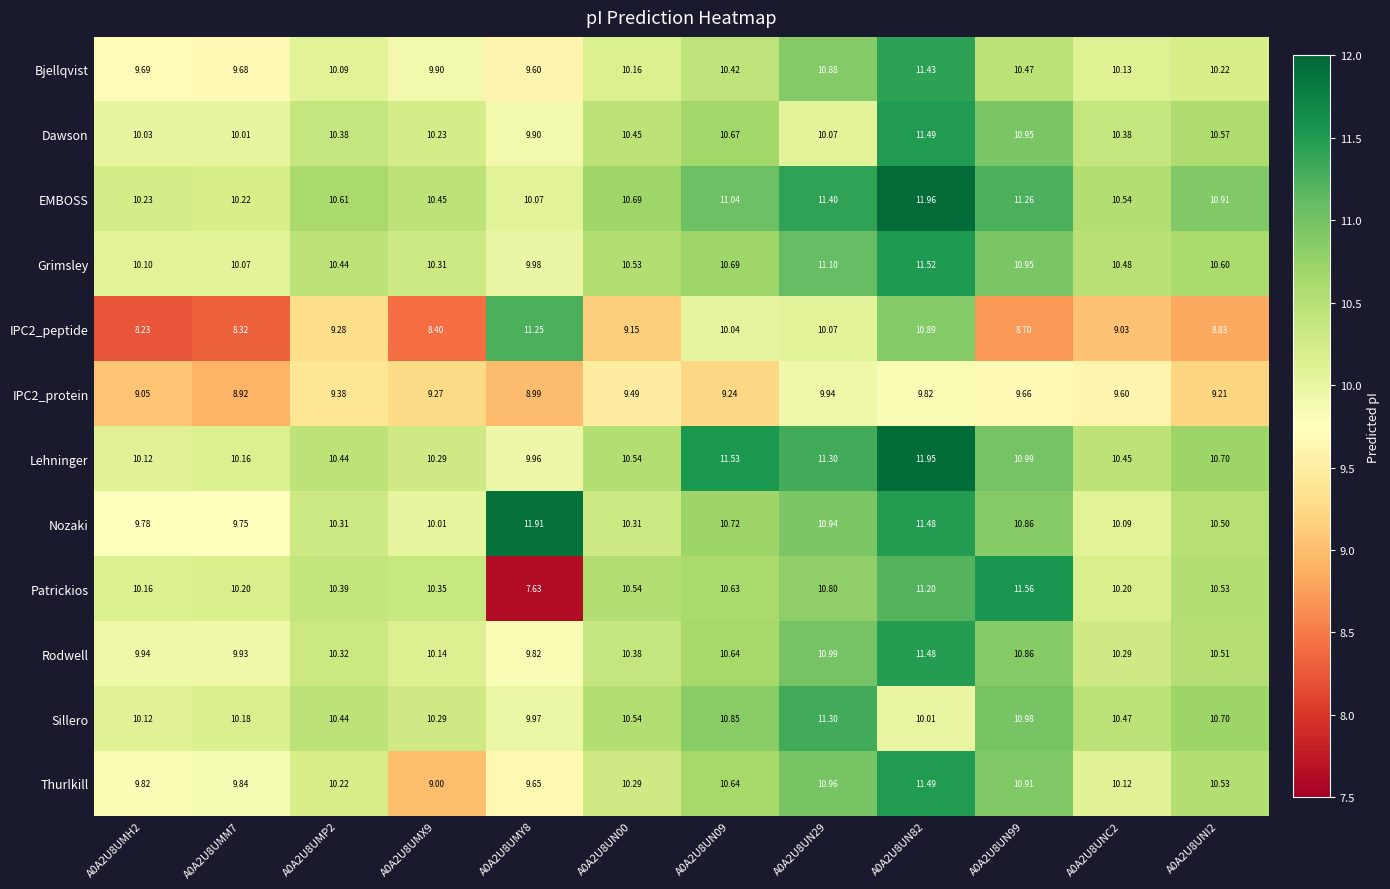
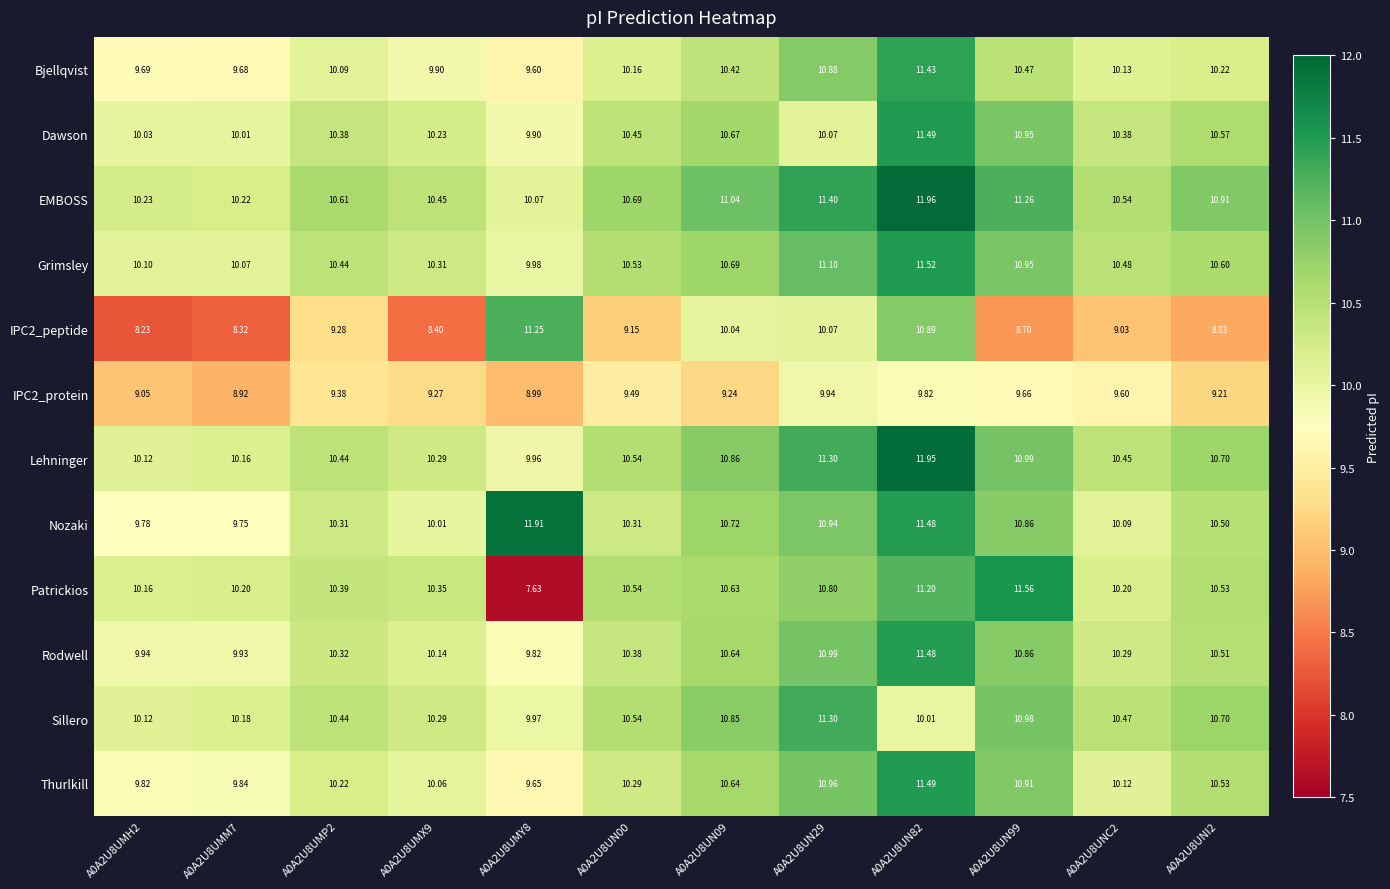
Lehninger, A0A2U8UN09: 11.53 -> 10.86
Thurlkill, A0A2U8UMX9: 9.00 -> 10.06
